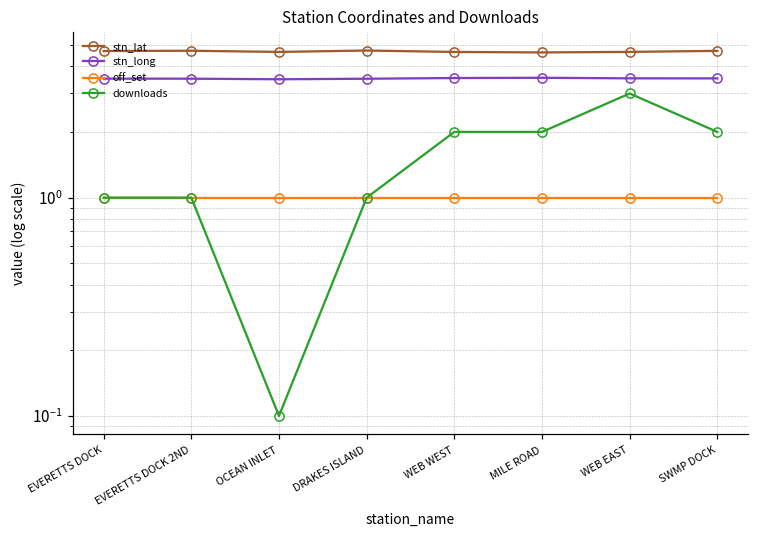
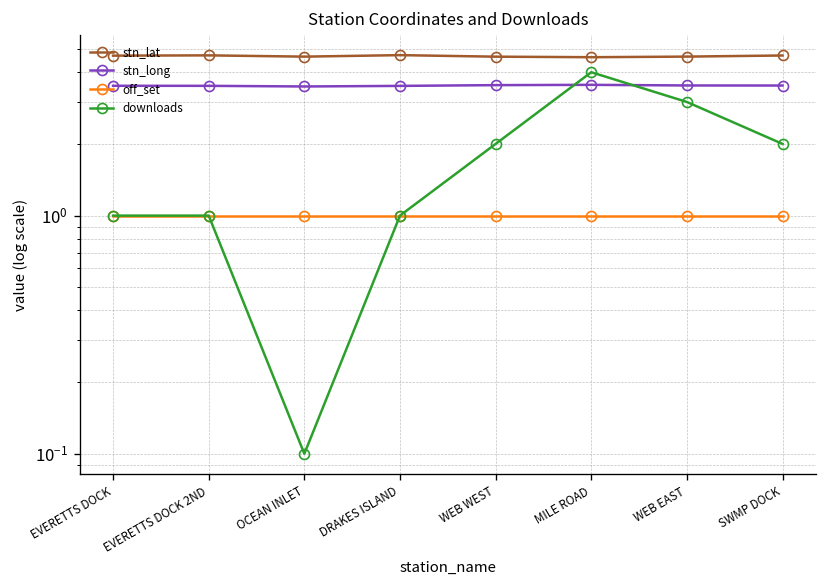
downloads, MILE ROAD: 2 -> 4
